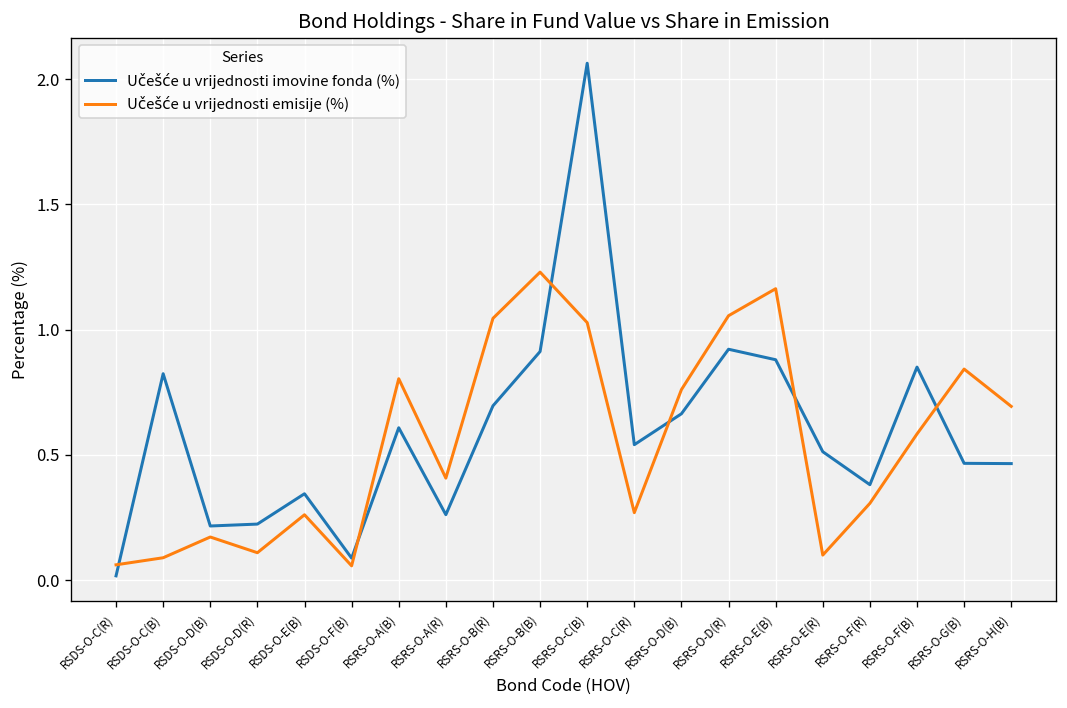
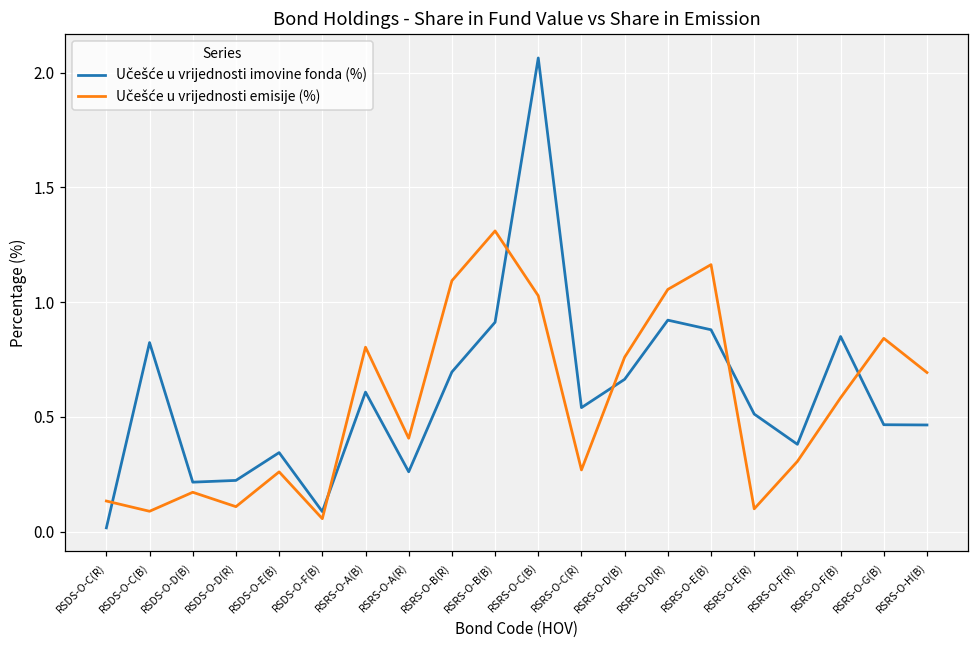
Učešće u vrijednosti emisije (%), RSDS-O-C(R): 0.06 -> 0.13
Učešće u vrijednosti emisije (%), RSRS-O-B(R): 1.05 -> 1.09
Učešće u vrijednosti emisije (%), RSRS-O-B(B): 1.23 -> 1.31
